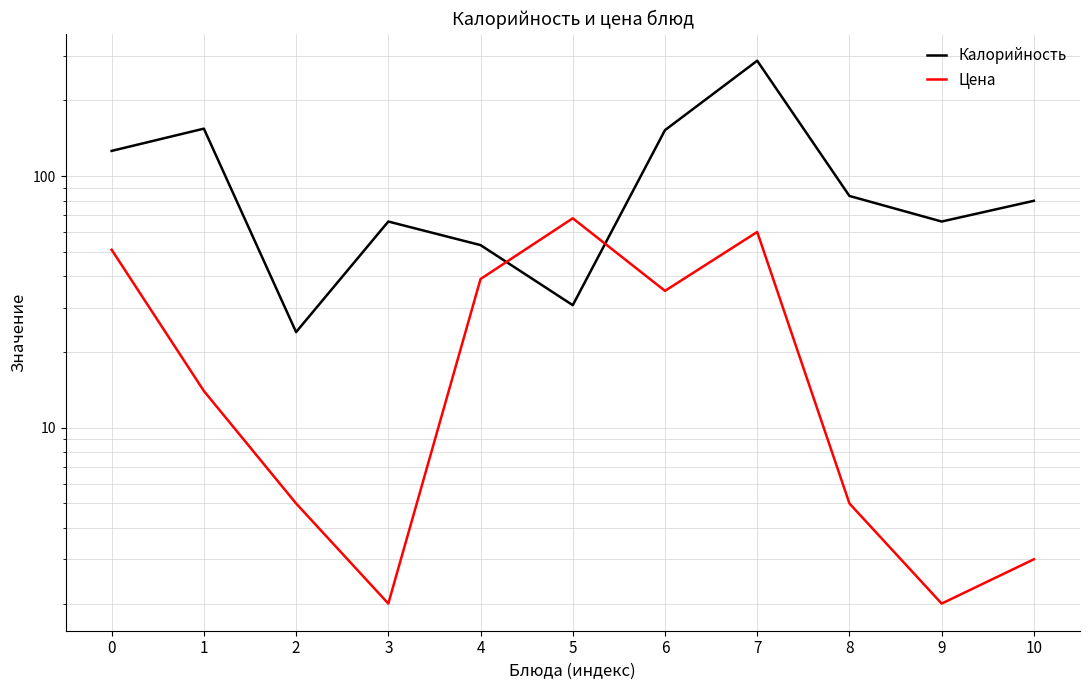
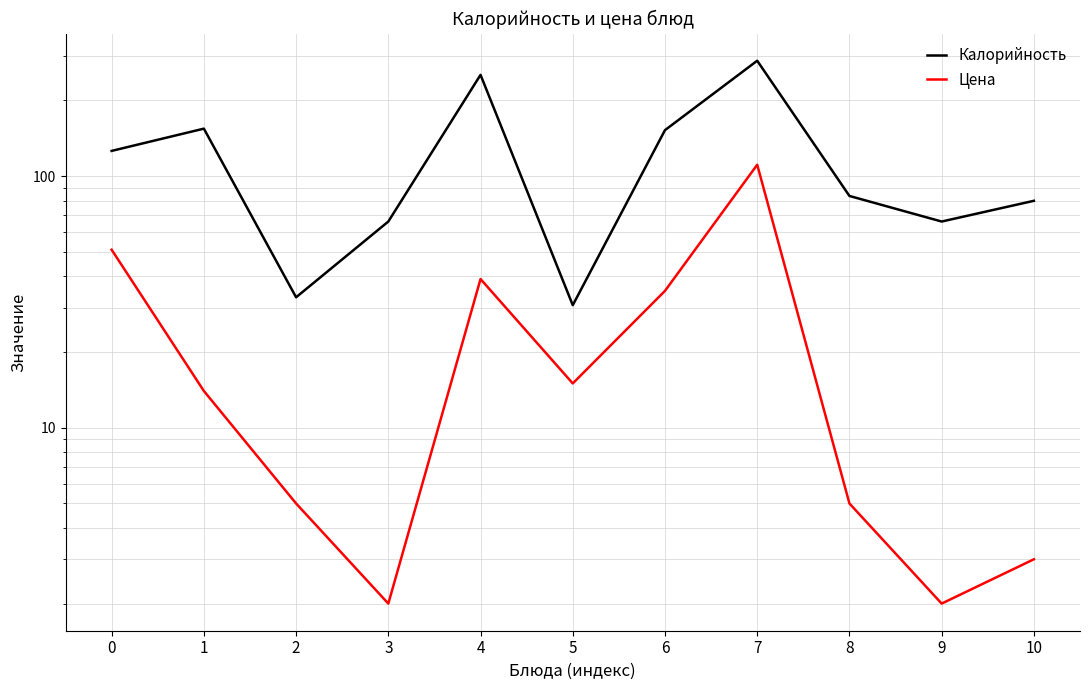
Калорийность, 2: 24 -> 33
Калорийность, 4: 53 -> 250
Цена, 5: 68 -> 15
Цена, 7: 60 -> 110
